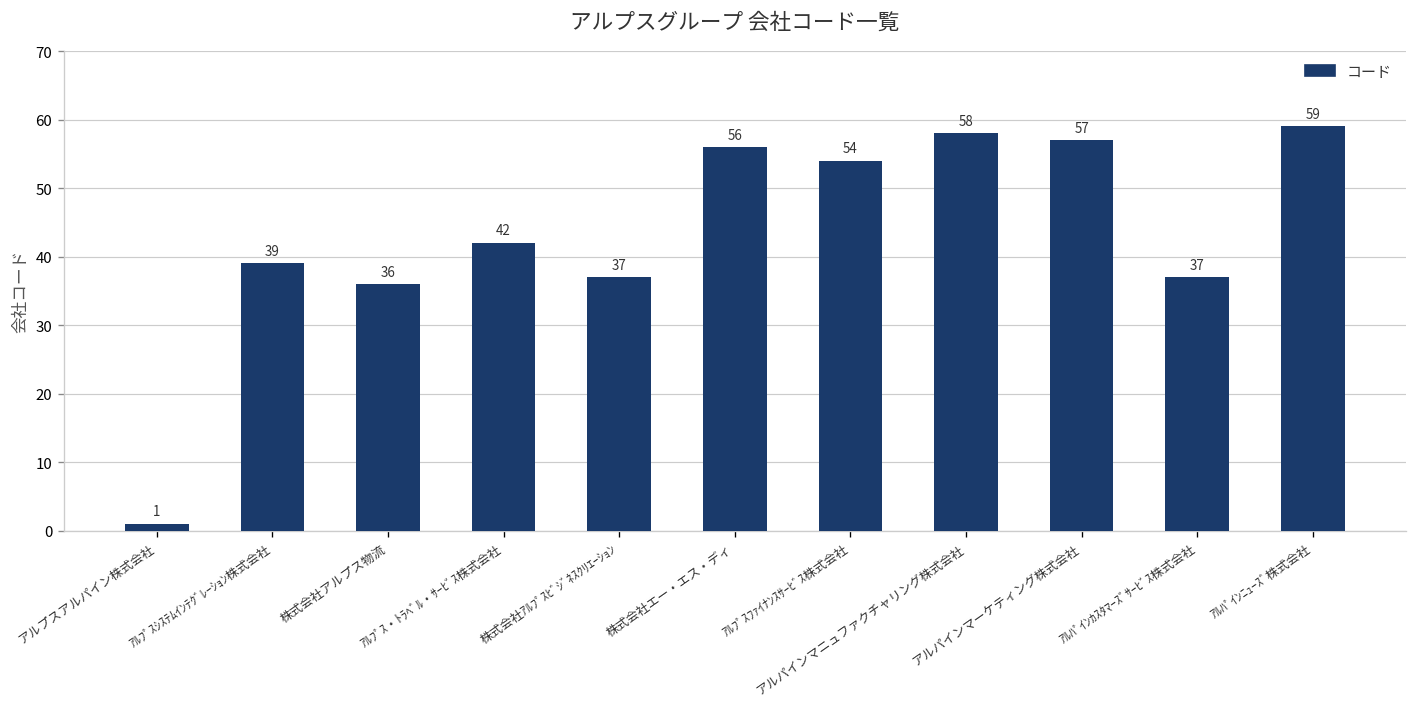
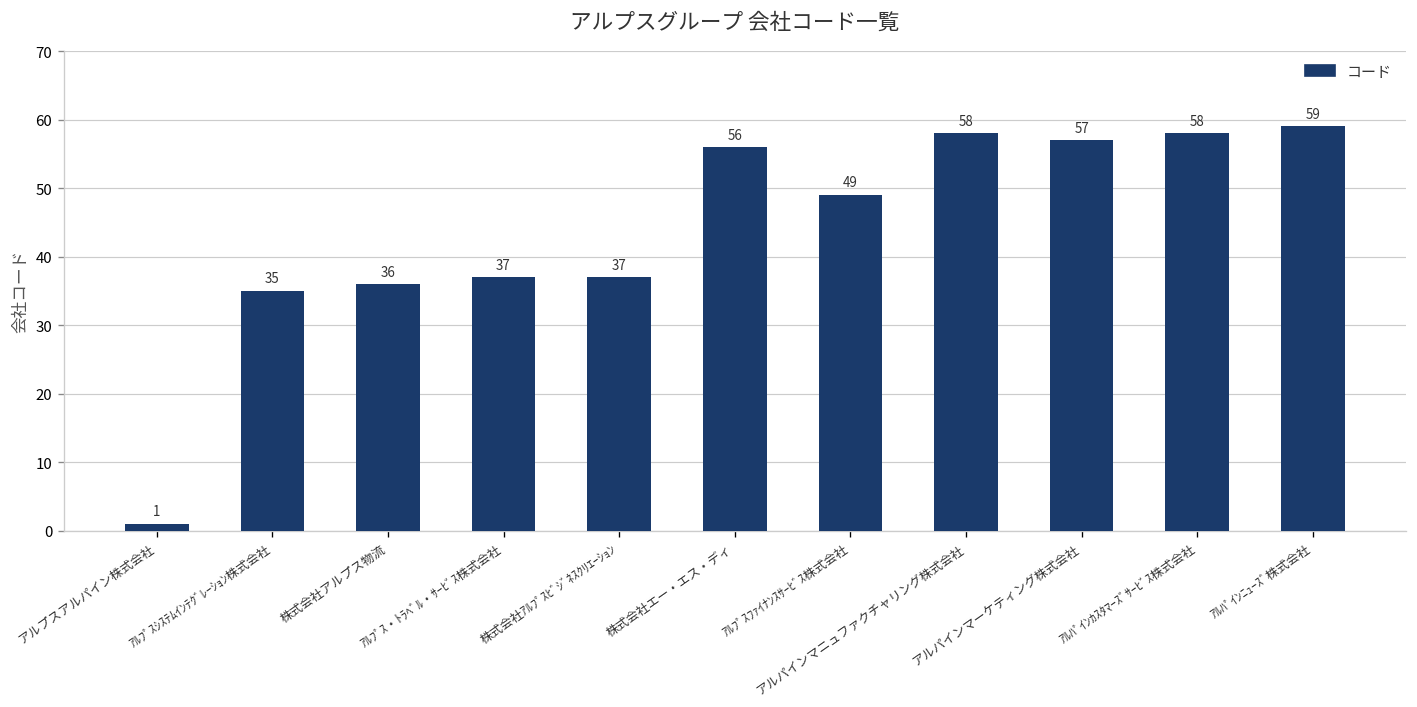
ｱﾙﾌﾟｽｼｽﾃﾑｲﾝﾃｸﾞﾚｰｼｮﾝ株式会社: 39 -> 35
ｱﾙﾌﾟｽ・ﾄﾗﾍﾞﾙ・ｻｰﾋﾞｽ株式会社: 42 -> 37
ｱﾙﾌﾟｽﾌｧｲﾅﾝｽｻｰﾋﾞｽ株式会社: 54 -> 49
ｱﾙﾊﾟｲﾝｶｽﾀﾏｰｽﾞｻｰﾋﾞｽ株式会社: 37 -> 58
